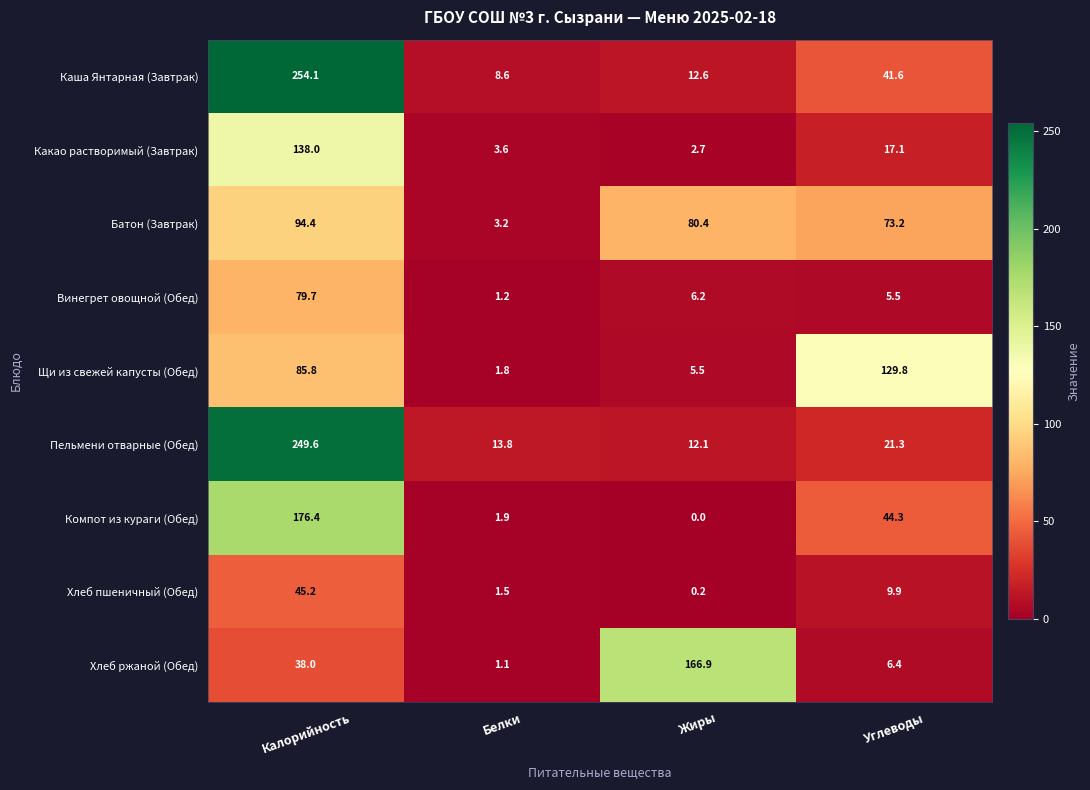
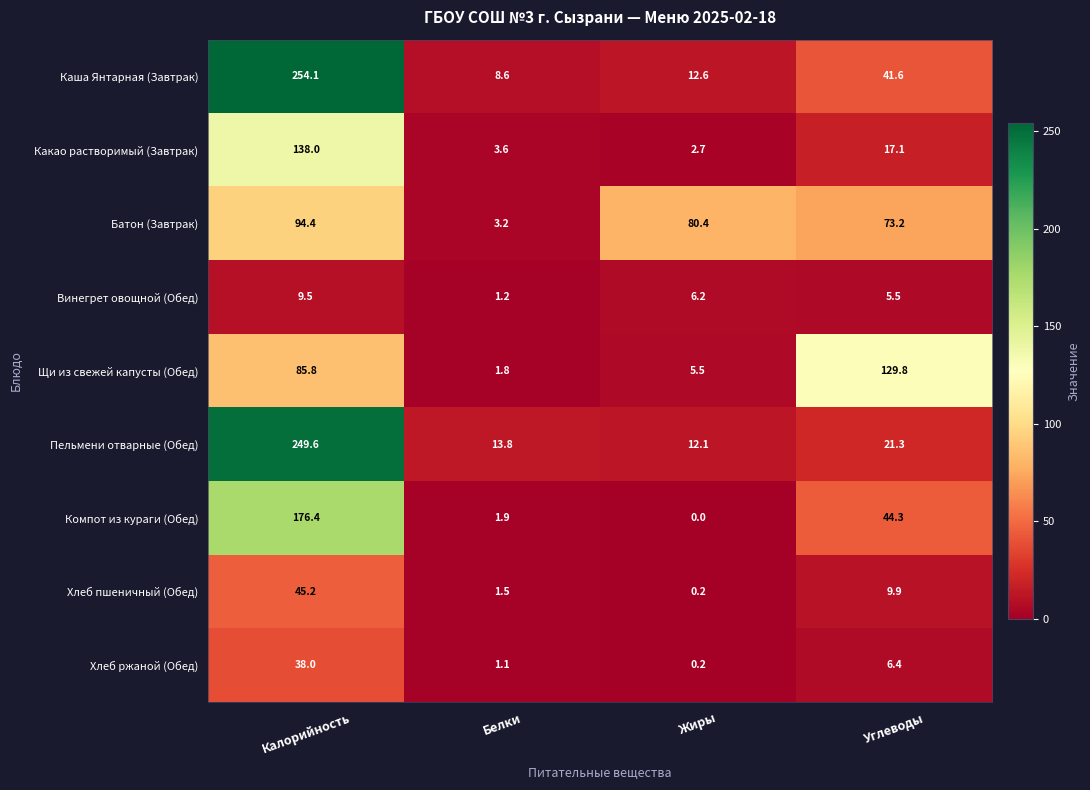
Винегрет овощной (Обед), Калорийность: 79.7 -> 9.5
Хлеб ржаной (Обед), Жиры: 166.9 -> 0.2
